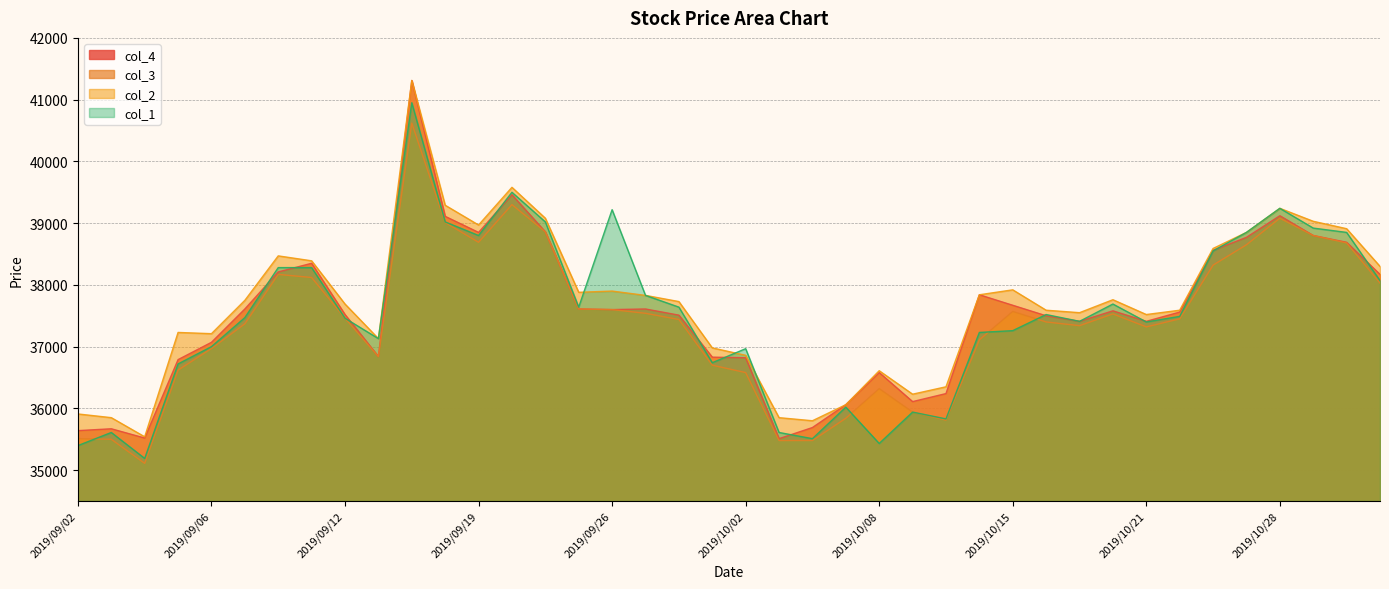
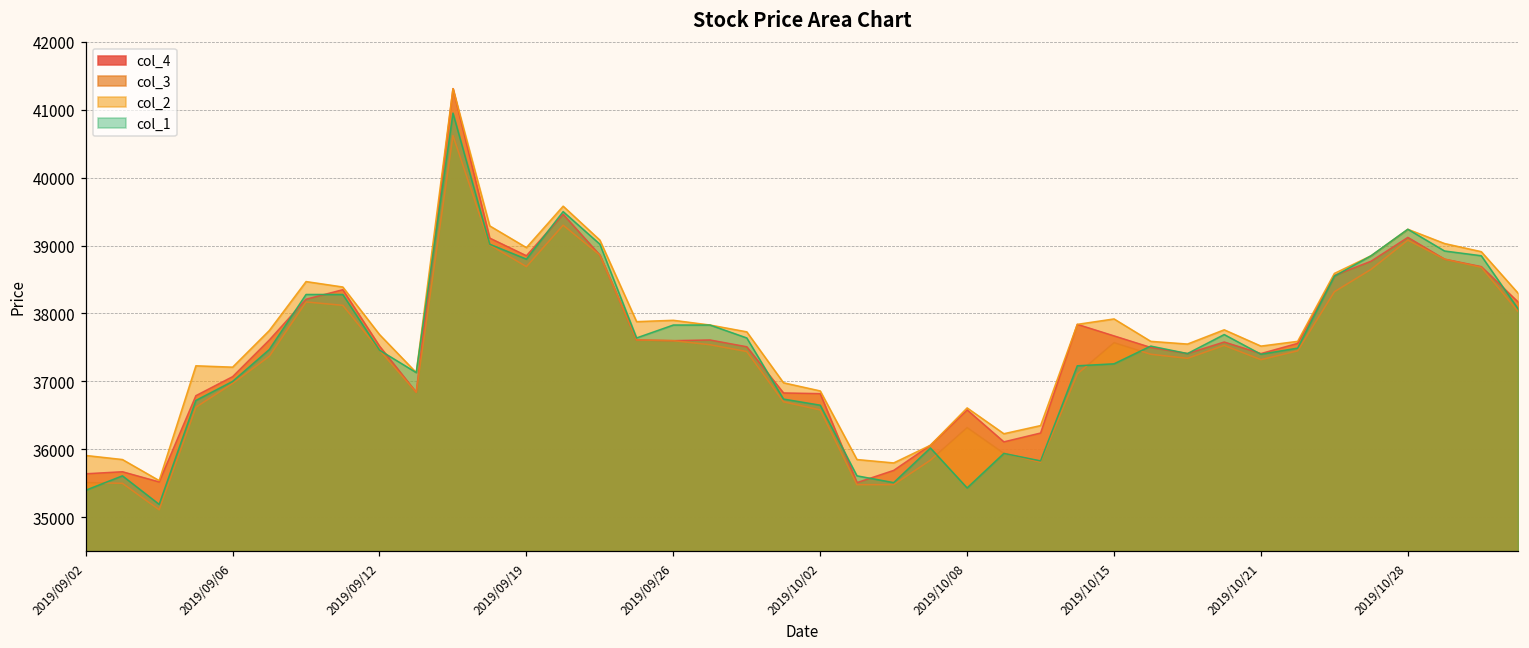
col_1, 2019/09/26: 39200 -> 37800
col_1, 2019/10/02: 37000 -> 36700
